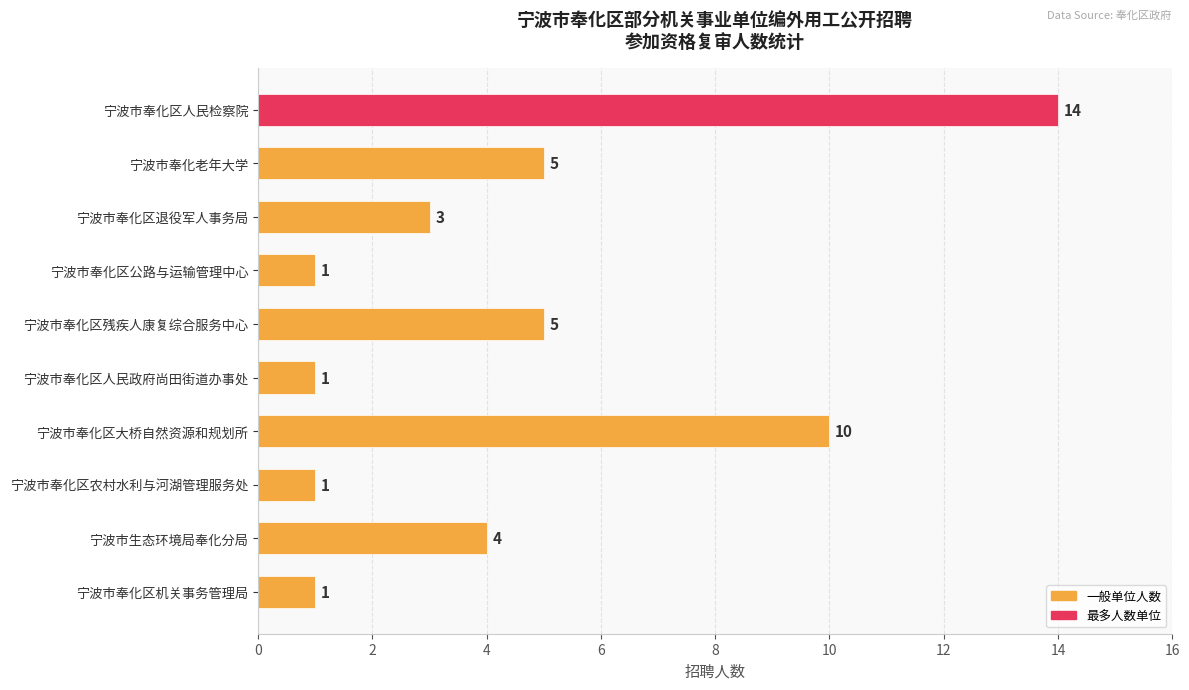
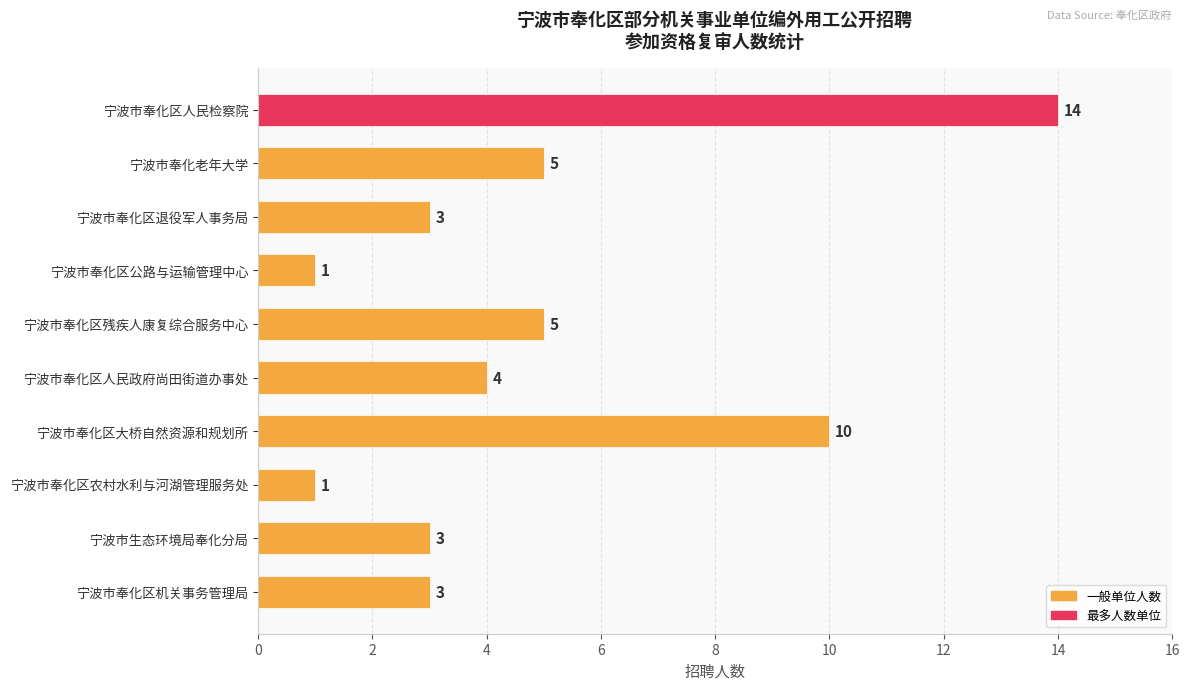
宁波市奉化区人民政府尚田街道办事处: 1 -> 4
宁波市生态环境局奉化分局: 4 -> 3
宁波市奉化区机关事务管理局: 1 -> 3
